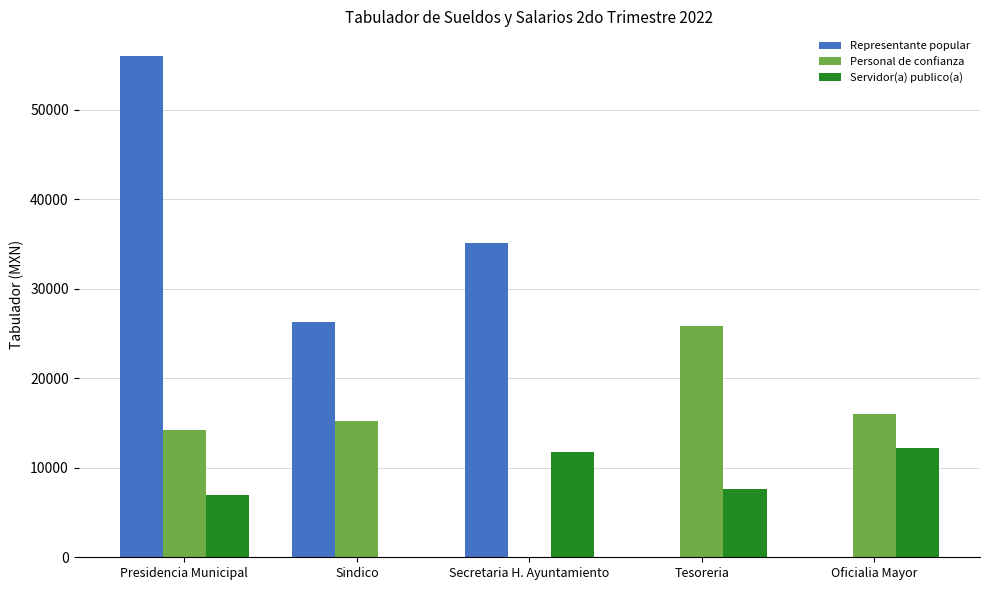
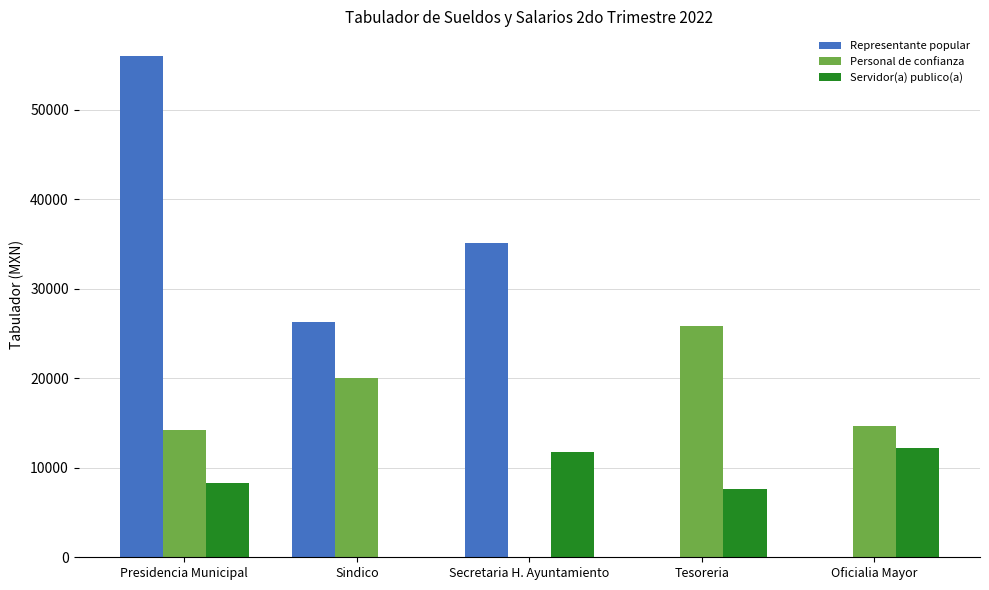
Servidor(a) publico(a), Presidencia Municipal: 7000 -> 8000
Personal de confianza, Sindico: 15000 -> 20000
Personal de confianza, Oficialia Mayor: 16000 -> 15000
